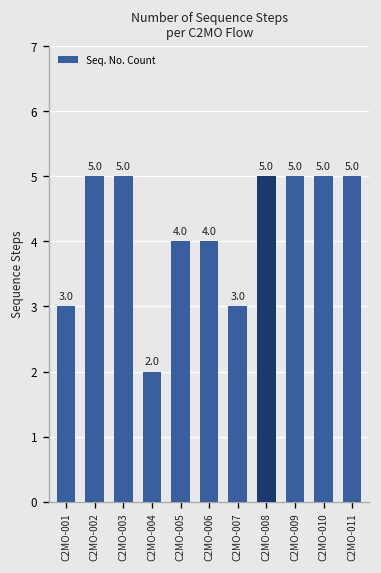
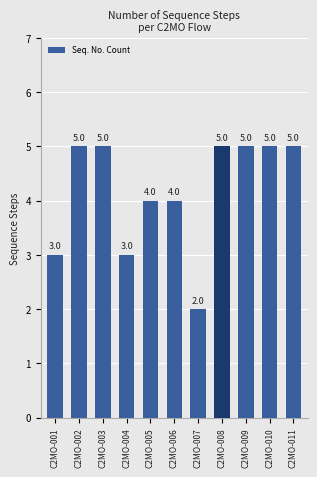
C2MO-004: 2.0 -> 3.0
C2MO-007: 3.0 -> 2.0
